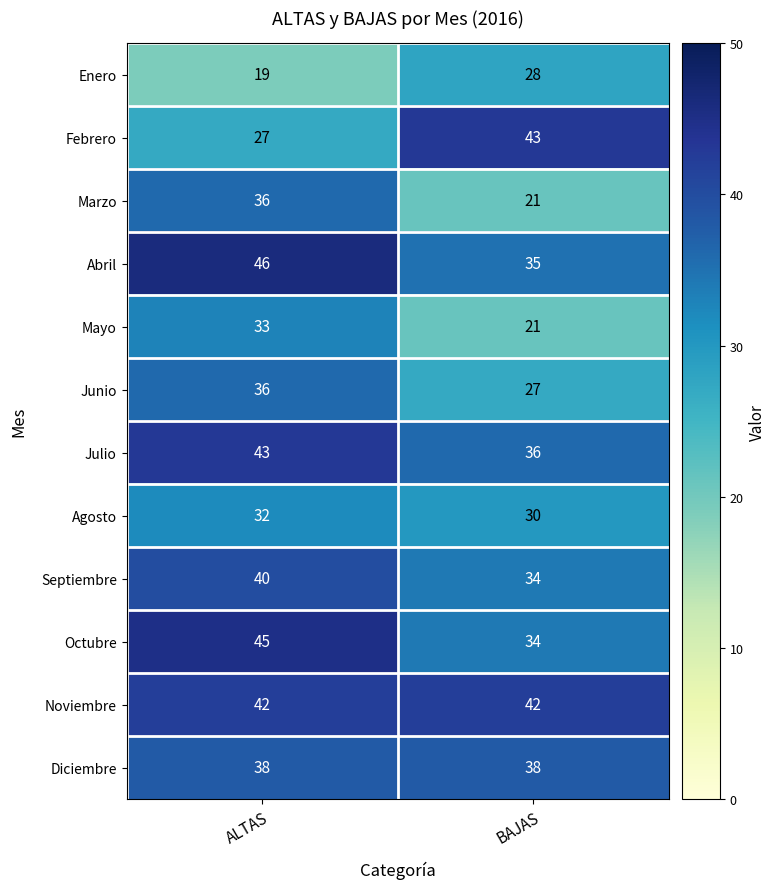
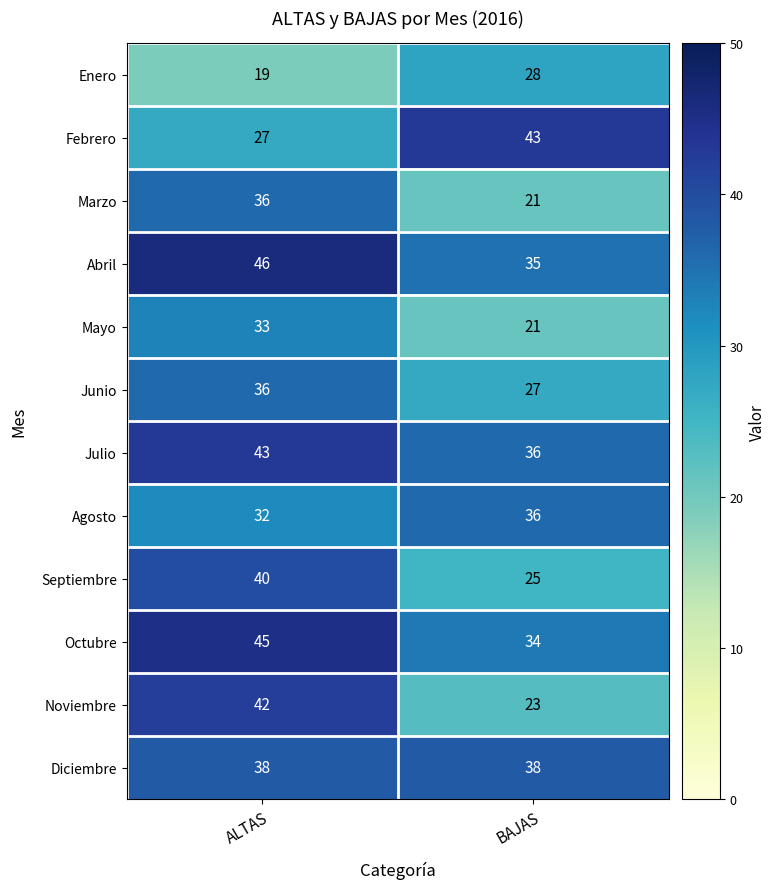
Agosto, BAJAS: 30 -> 36
Septiembre, BAJAS: 34 -> 25
Noviembre, BAJAS: 42 -> 23
